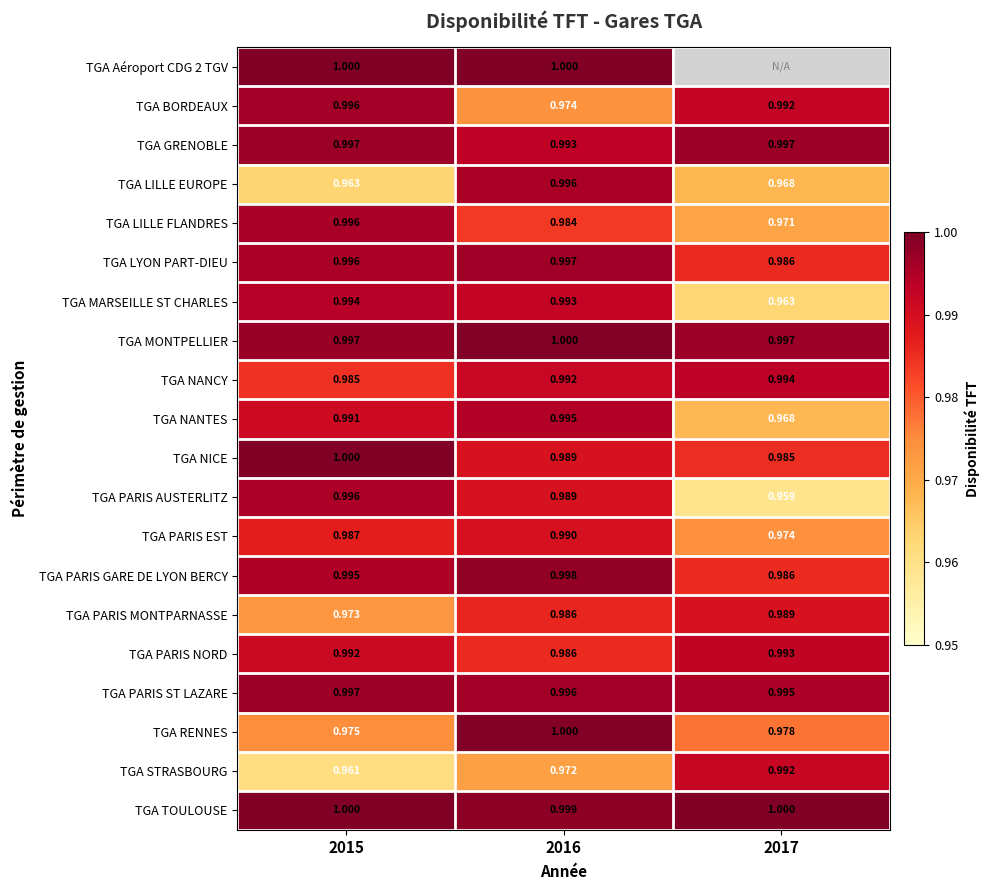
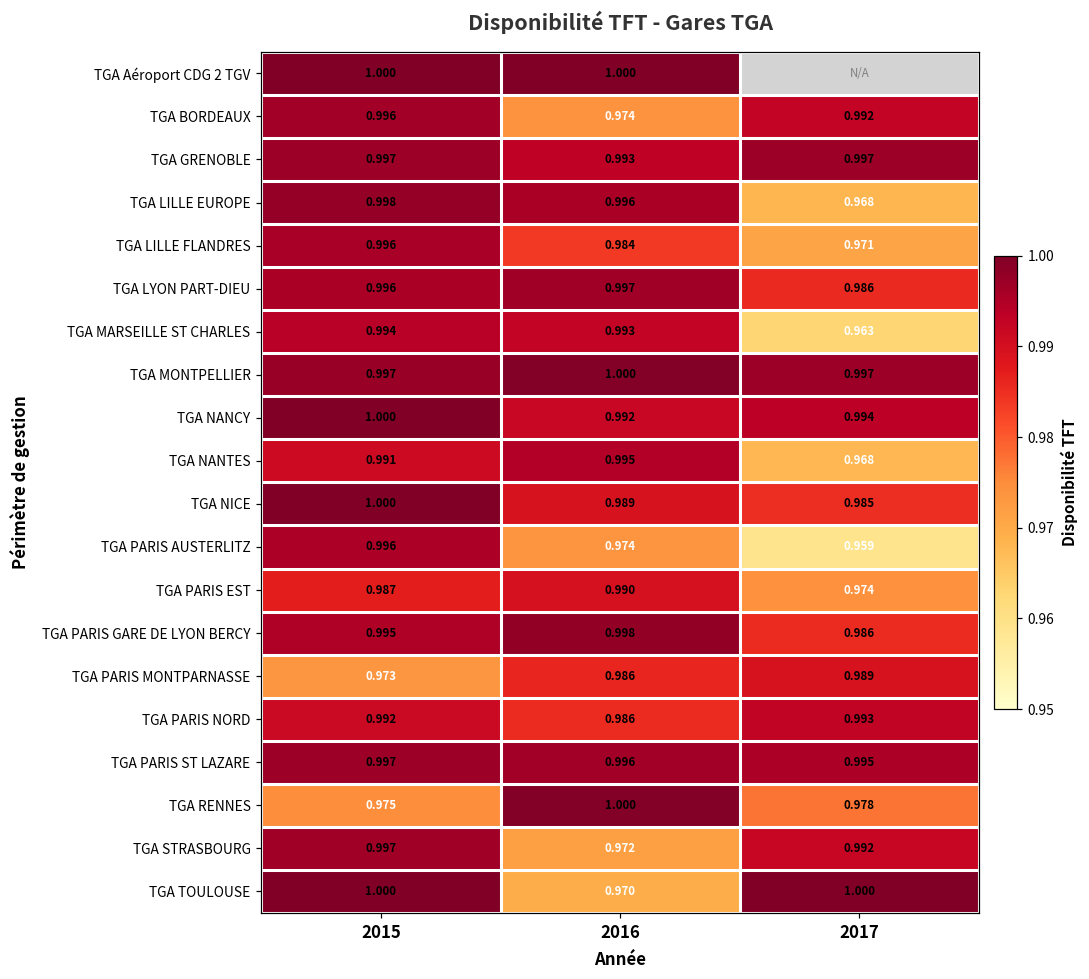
TGA LILLE EUROPE, 2015: 0.963 -> 0.998
TGA NANCY, 2015: 0.985 -> 1.000
TGA PARIS AUSTERLITZ, 2016: 0.989 -> 0.974
TGA STRASBOURG, 2015: 0.961 -> 0.997
TGA TOULOUSE, 2016: 0.999 -> 0.970
